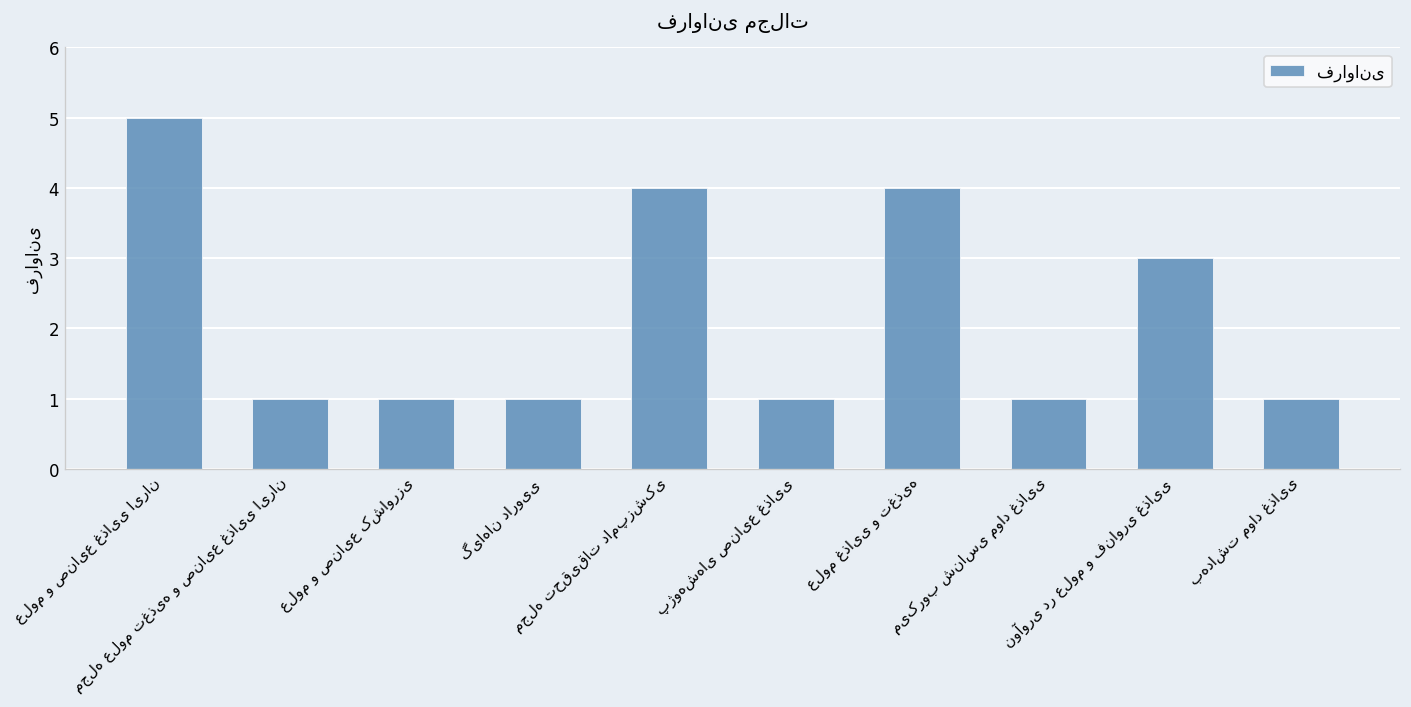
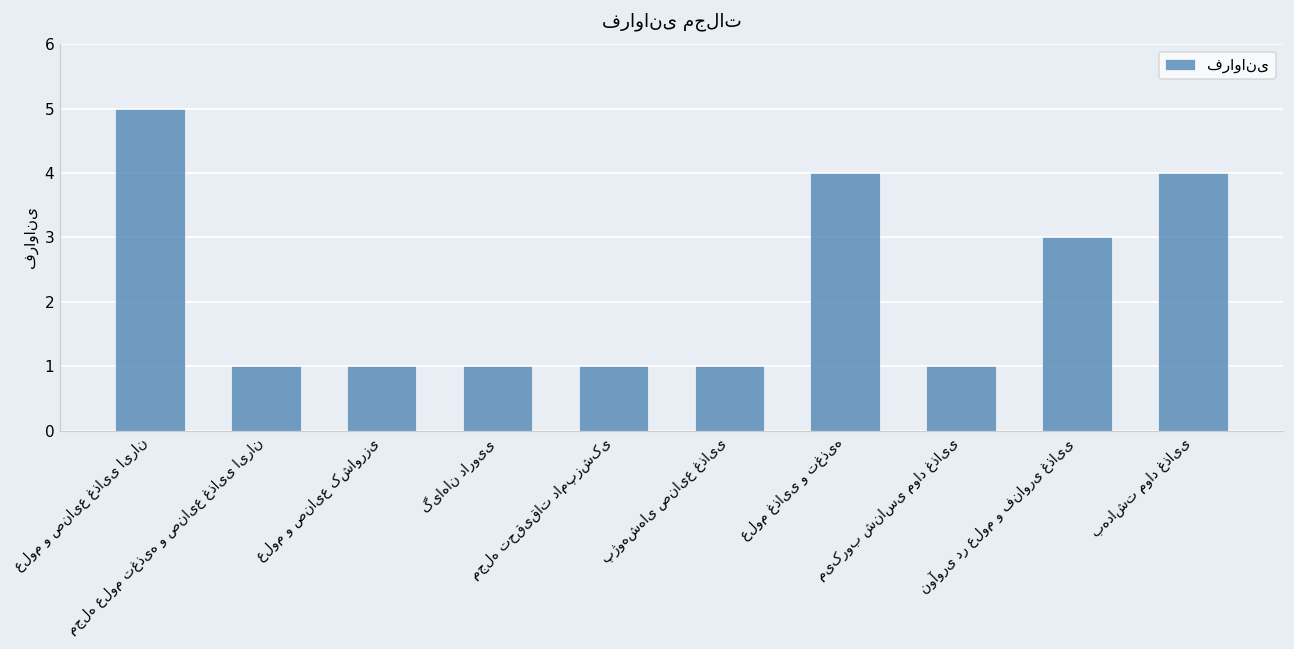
مجله تحقیقات دامپزشکی: 4 -> 1
بهداشت مواد غذایی: 1 -> 4
